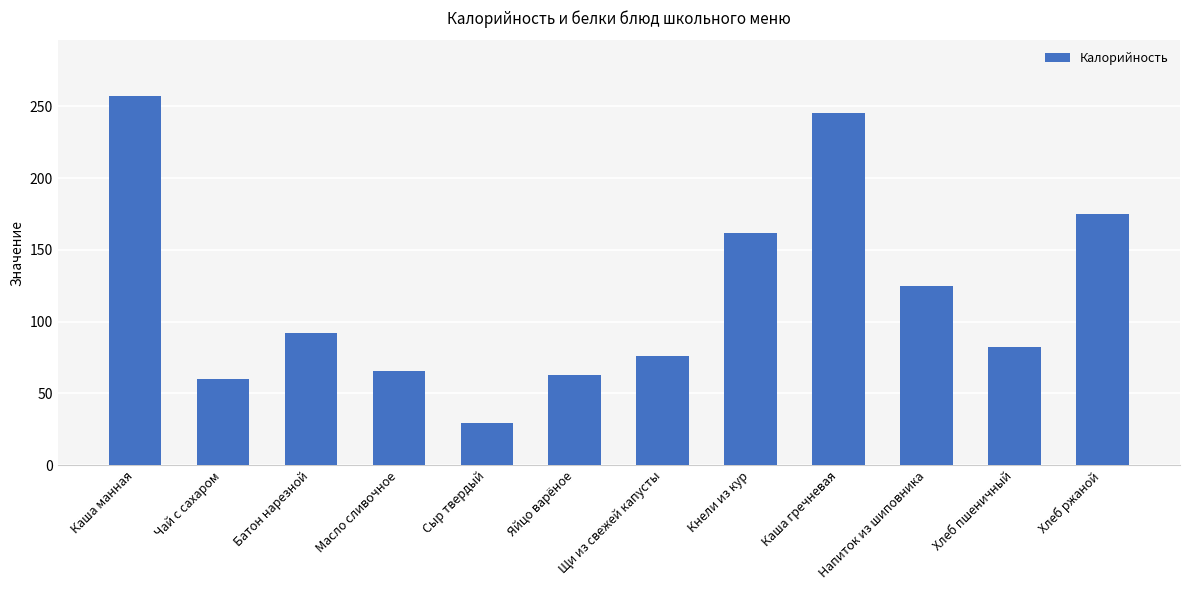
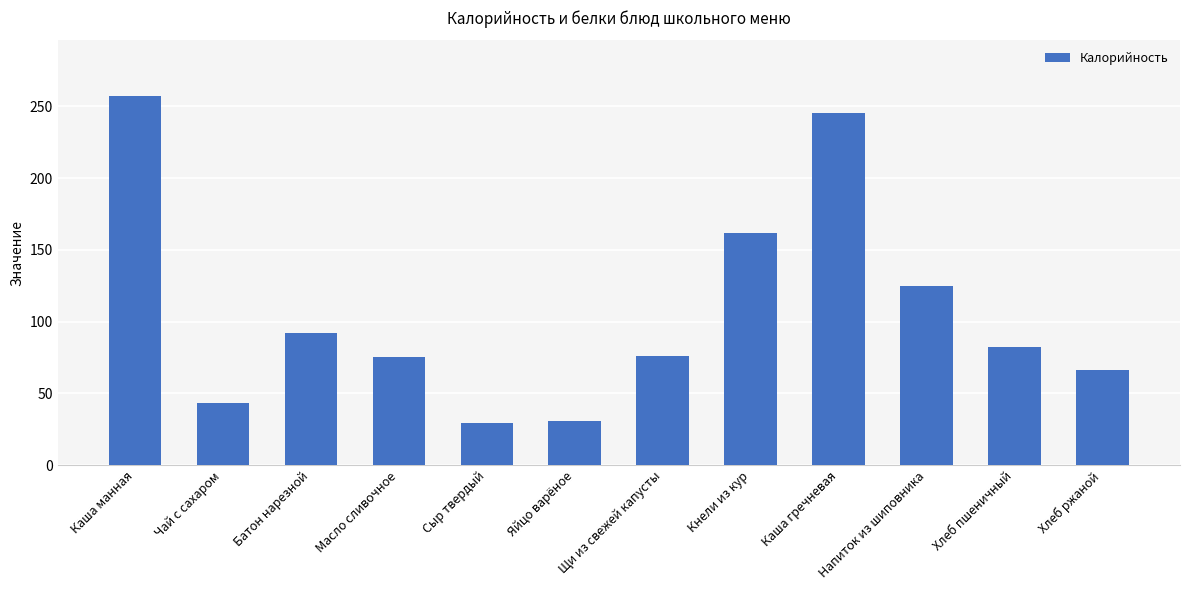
Чай с сахаром: 60 -> 43
Масло сливочное: 66 -> 75
Яйцо варёное: 63 -> 31
Хлеб ржаной: 175 -> 66
